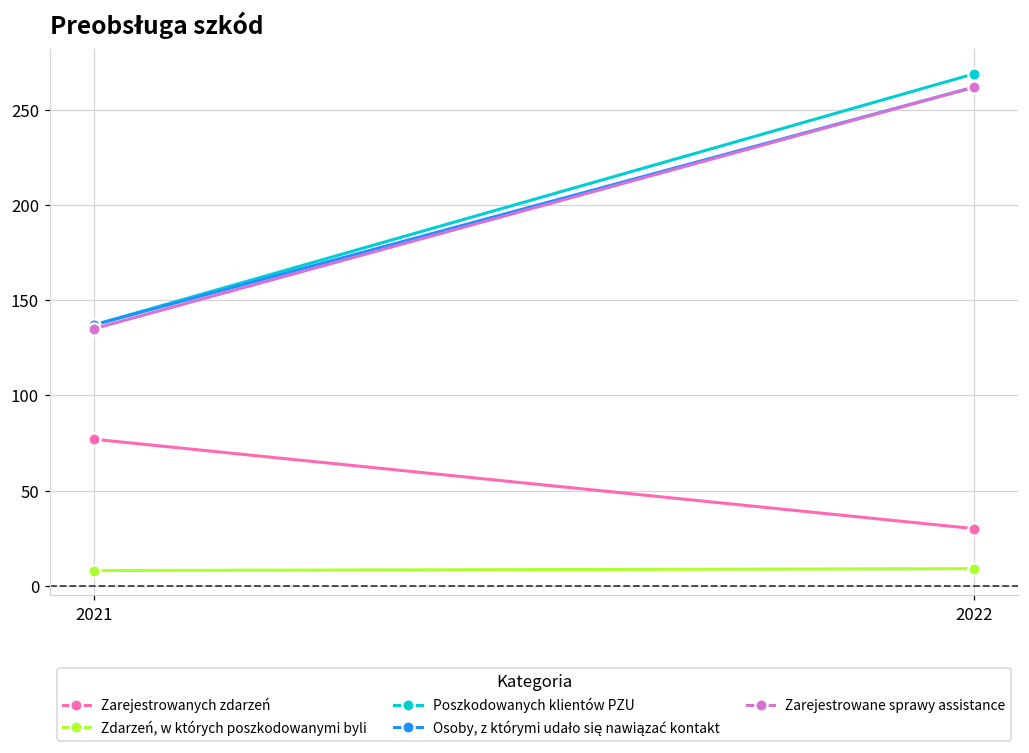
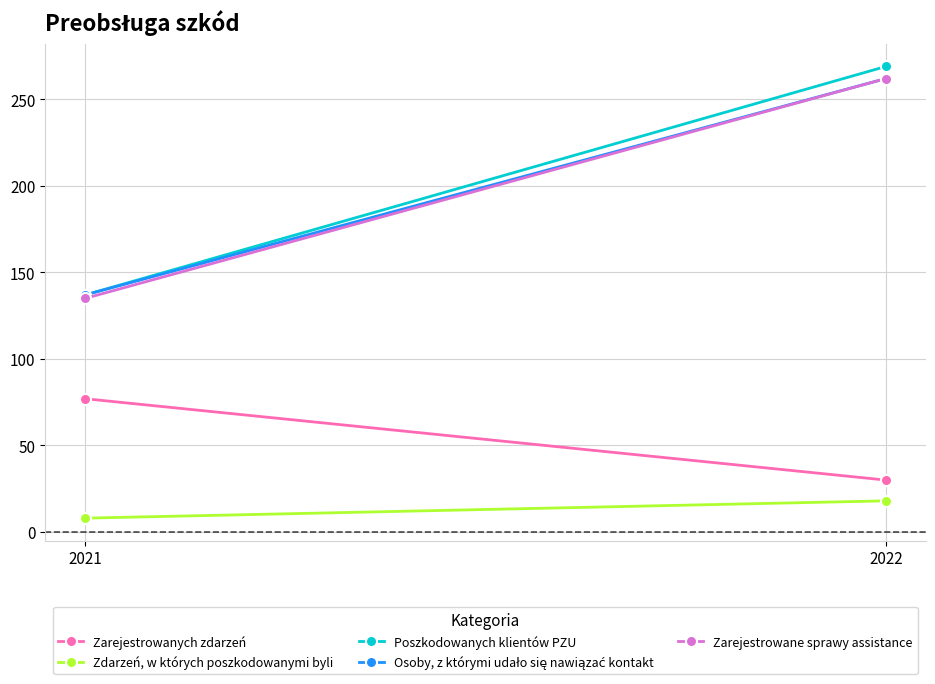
Zdarzeń, w których poszkodowanymi byli, 2022: 9 -> 18
